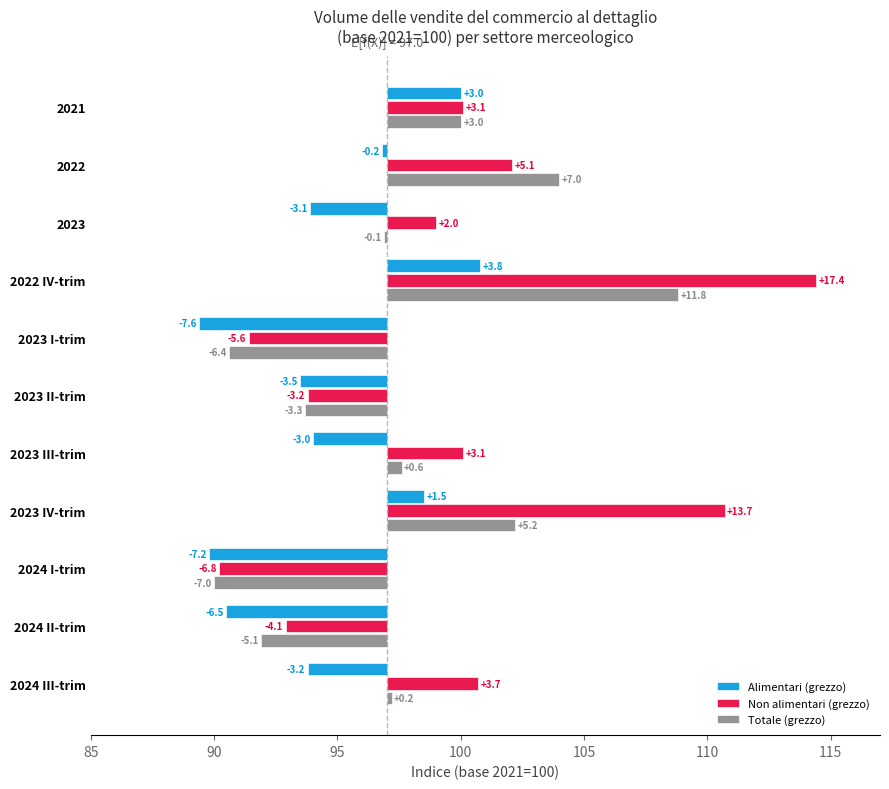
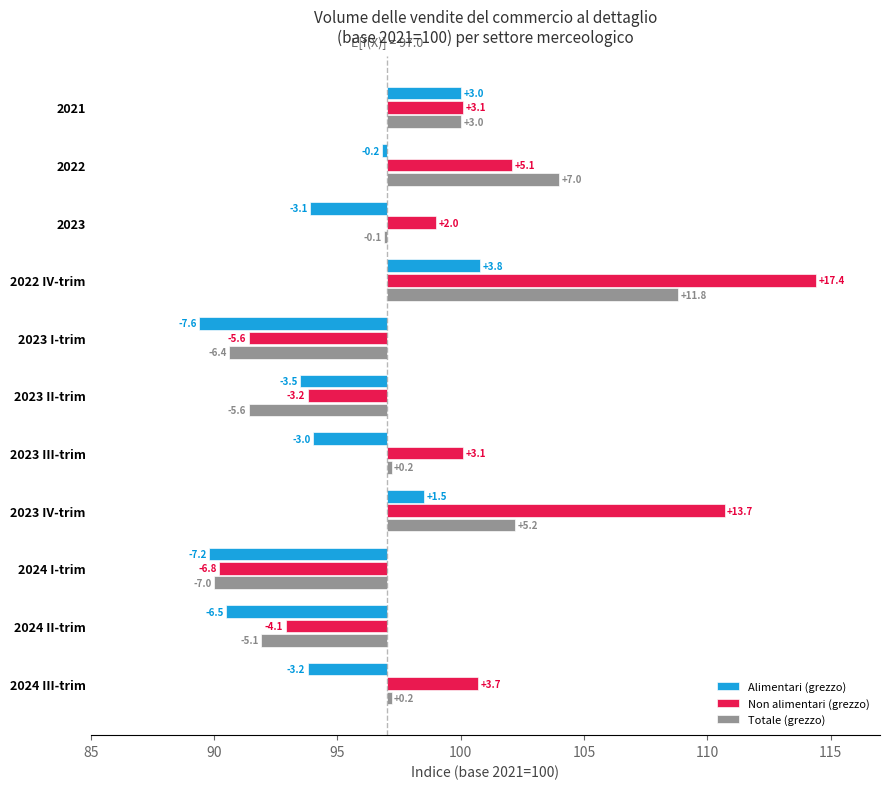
Totale (grezzo), 2023 II-trim: -3.3 -> -5.6
Totale (grezzo), 2023 III-trim: +0.6 -> +0.2
